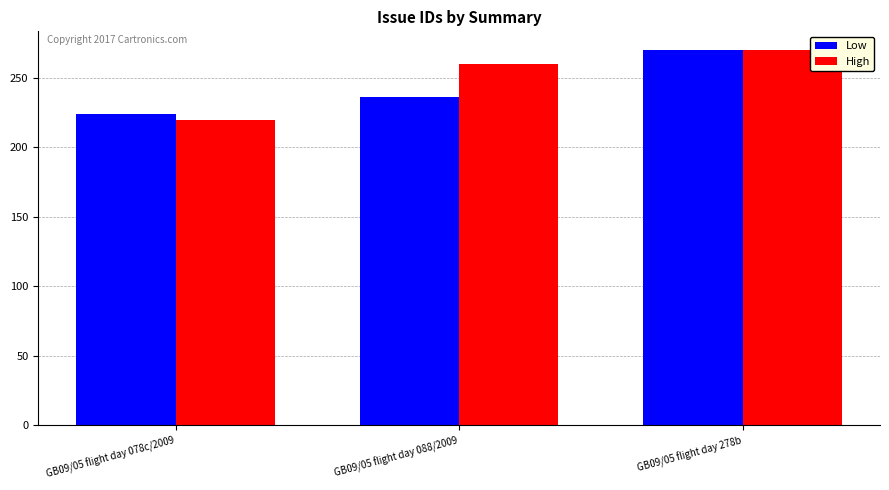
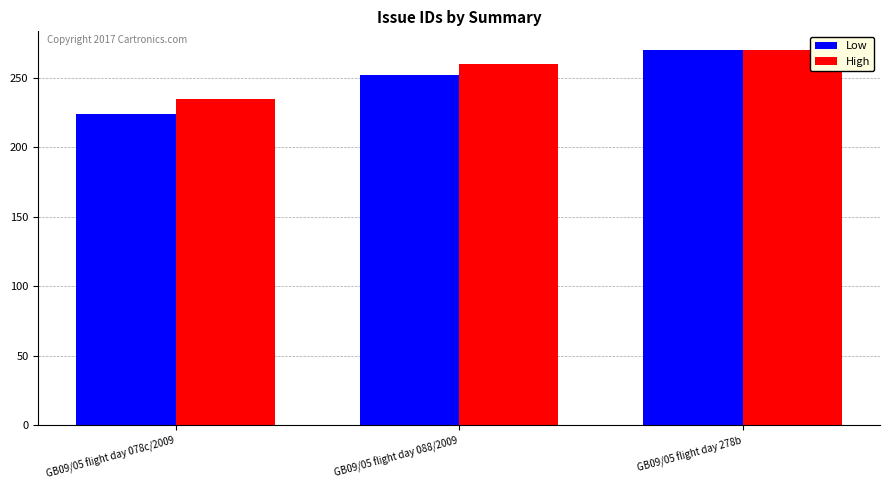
High, GB09/05 flight day 078c/2009: 220 -> 235
Low, GB09/05 flight day 088/2009: 236 -> 252
